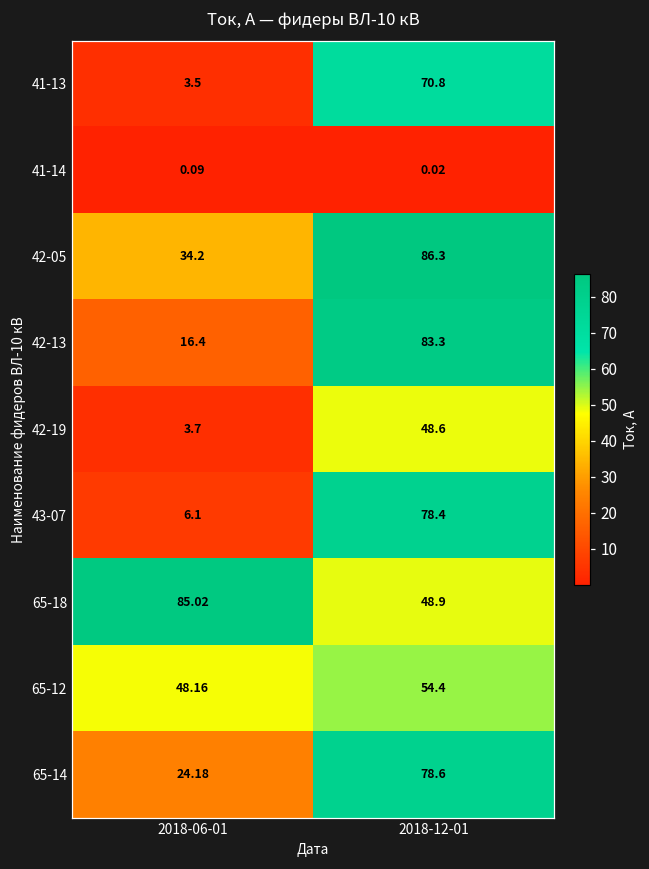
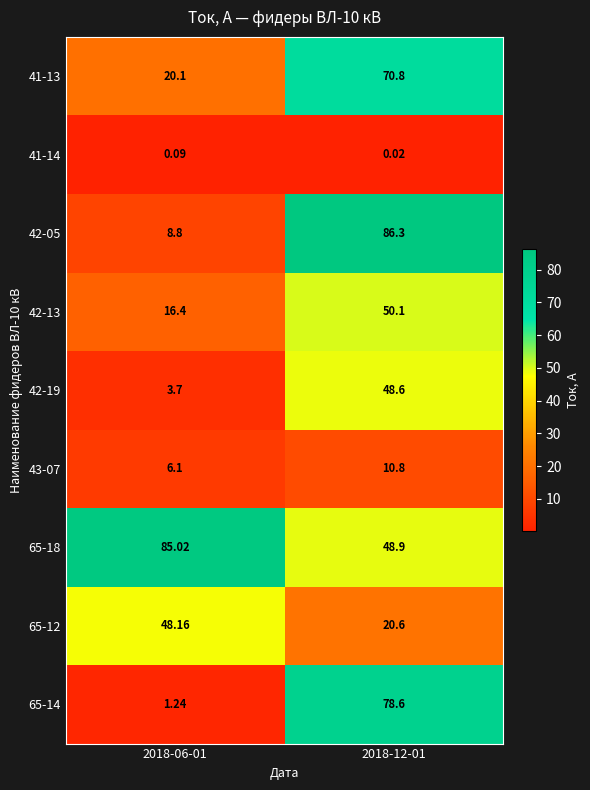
41-13, 2018-06-01: 3.5 -> 20.1
42-05, 2018-06-01: 34.2 -> 8.8
42-13, 2018-12-01: 83.3 -> 50.1
43-07, 2018-12-01: 78.4 -> 10.8
65-12, 2018-12-01: 54.4 -> 20.6
65-14, 2018-06-01: 24.18 -> 1.24
